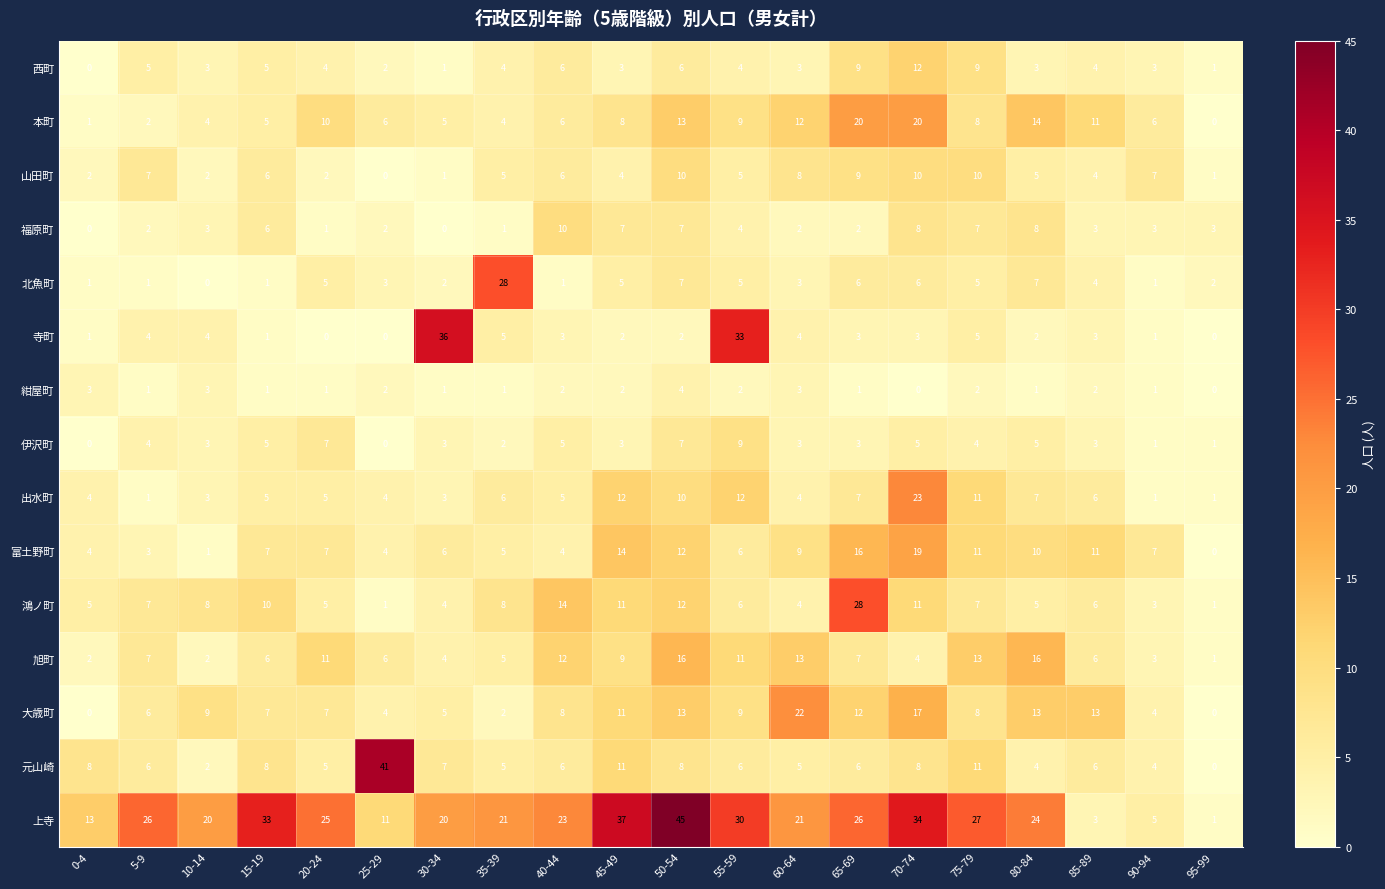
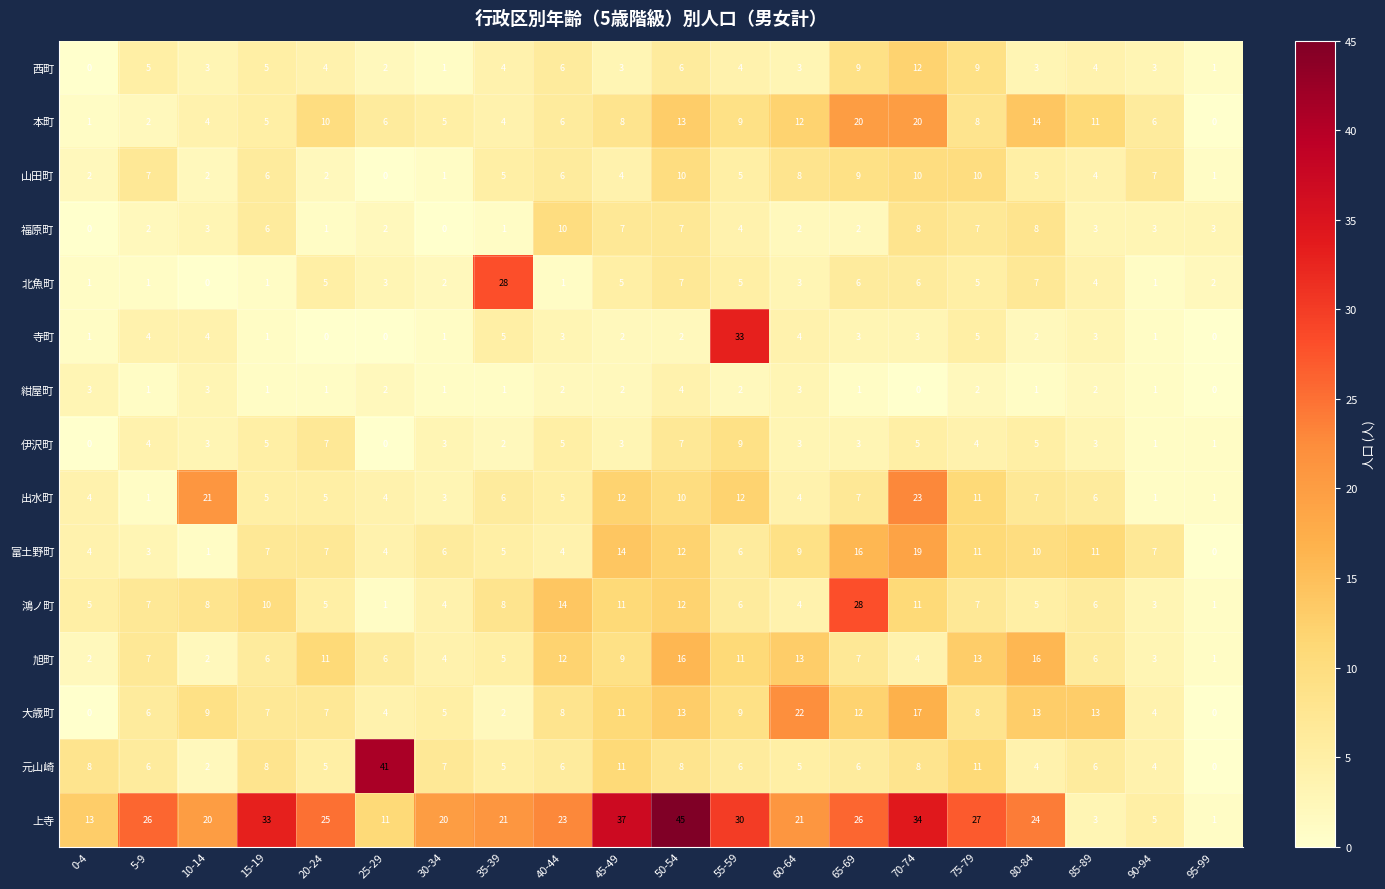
寺町, 30-34: 36 -> 1
出水町, 10-14: 3 -> 21
